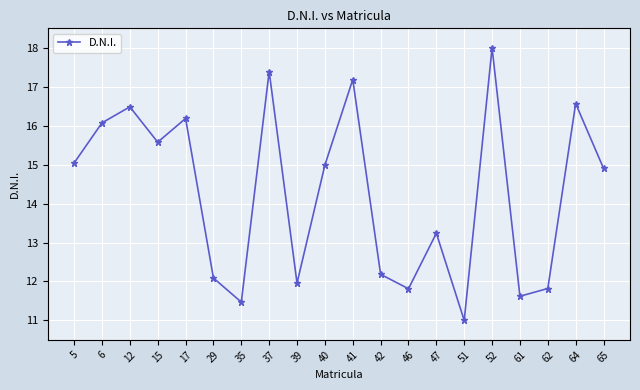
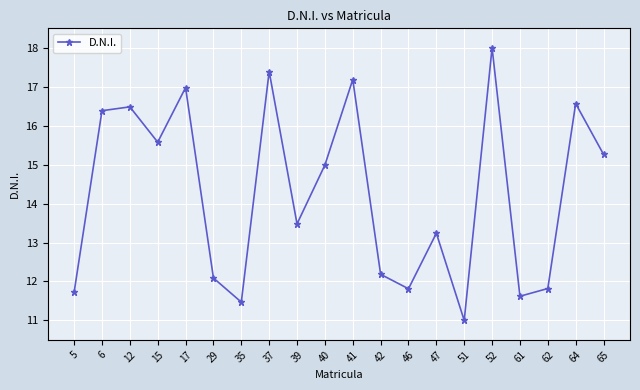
5: 15.0 -> 11.7
6: 16.1 -> 16.4
17: 16.2 -> 17.0
39: 12.0 -> 13.5
65: 14.9 -> 15.3
